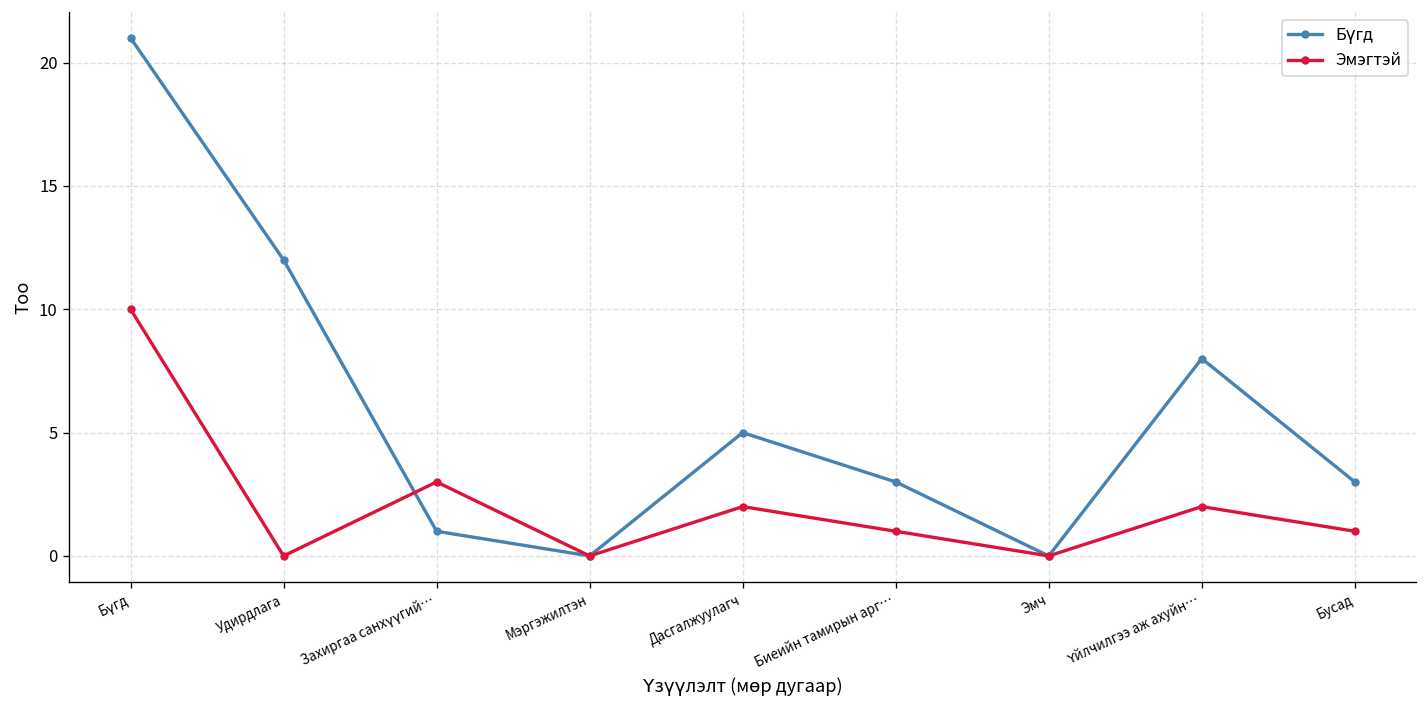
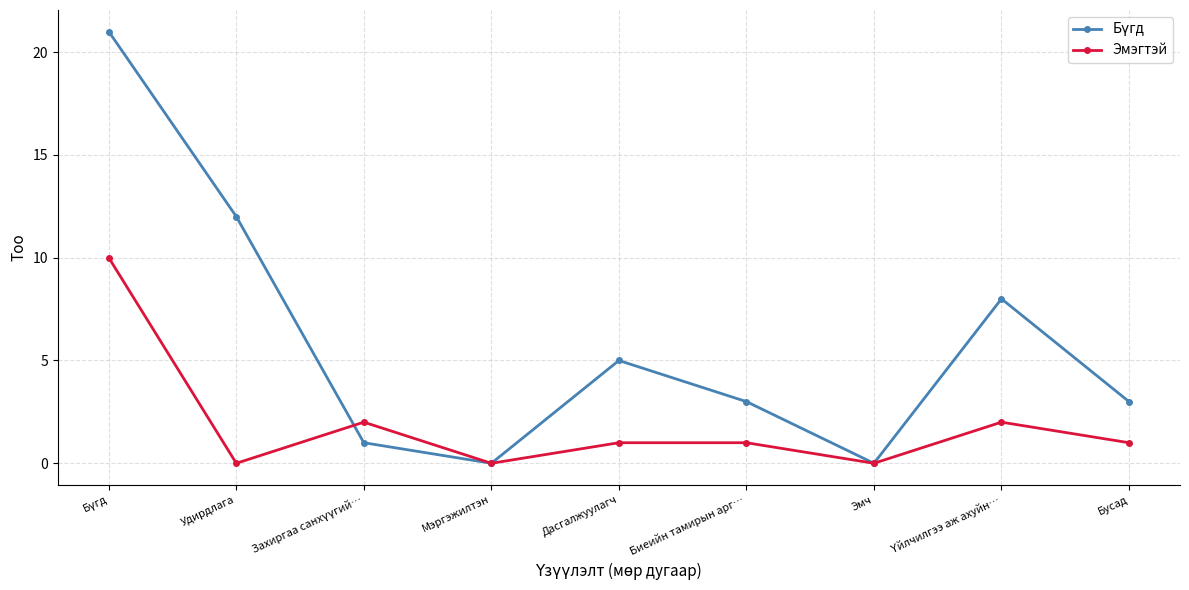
Эмэгтэй, Захиргаа санхүүгий…: 3 -> 2
Эмэгтэй, Дасгалжуулагч: 2 -> 1
